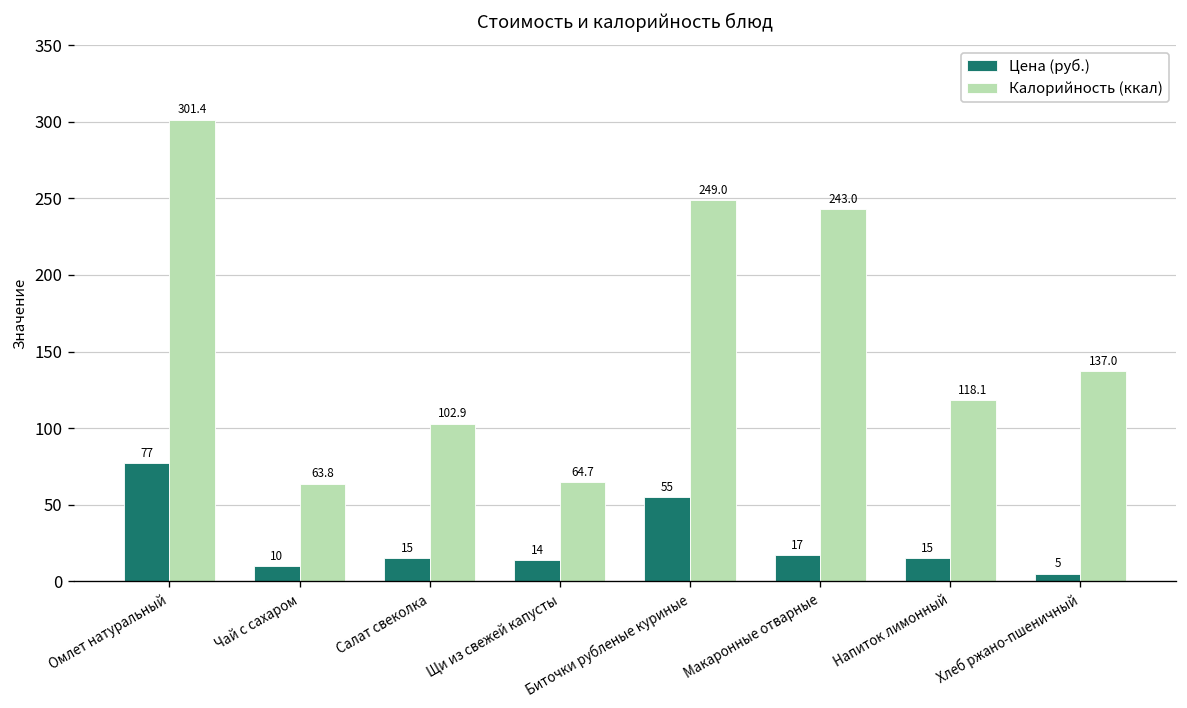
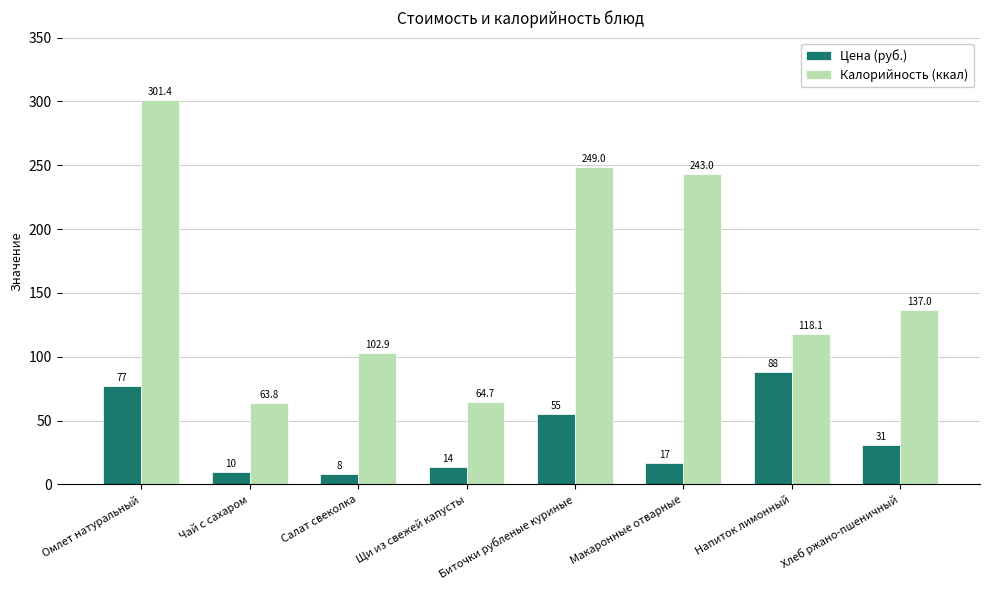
Цена (руб.), Салат свеколка: 15 -> 8
Цена (руб.), Напиток лимонный: 15 -> 88
Цена (руб.), Хлеб ржано-пшеничный: 5 -> 31
